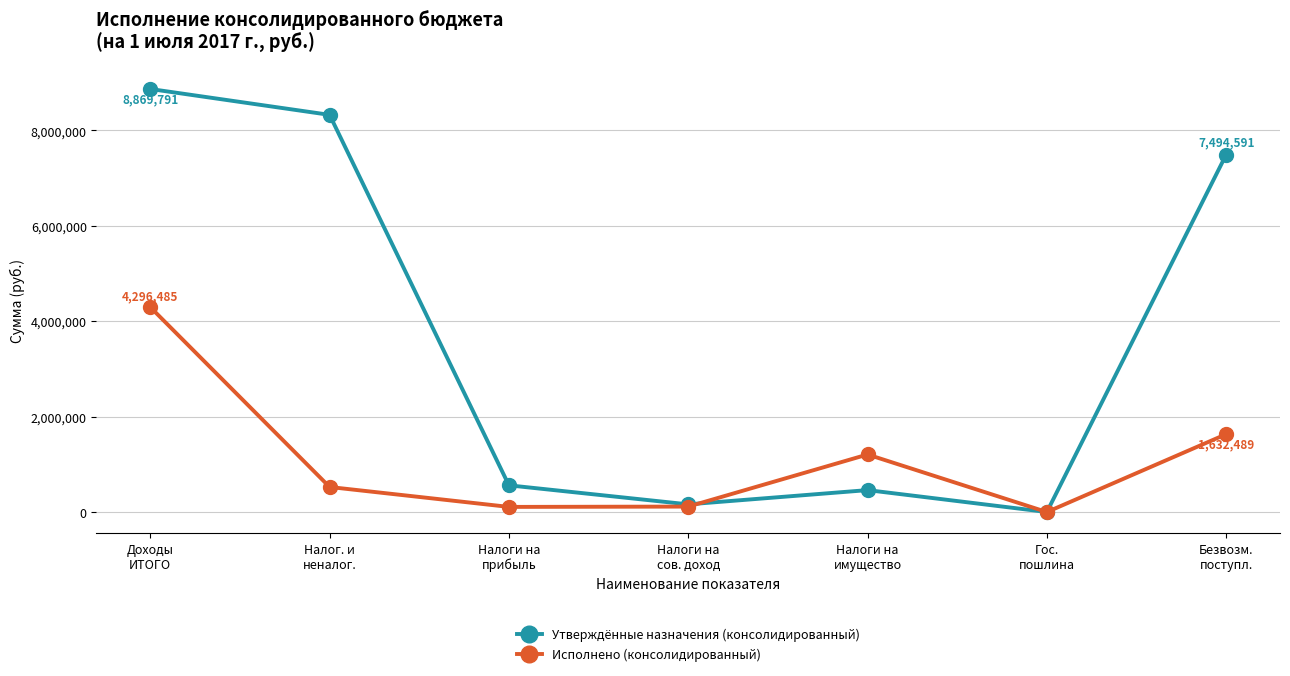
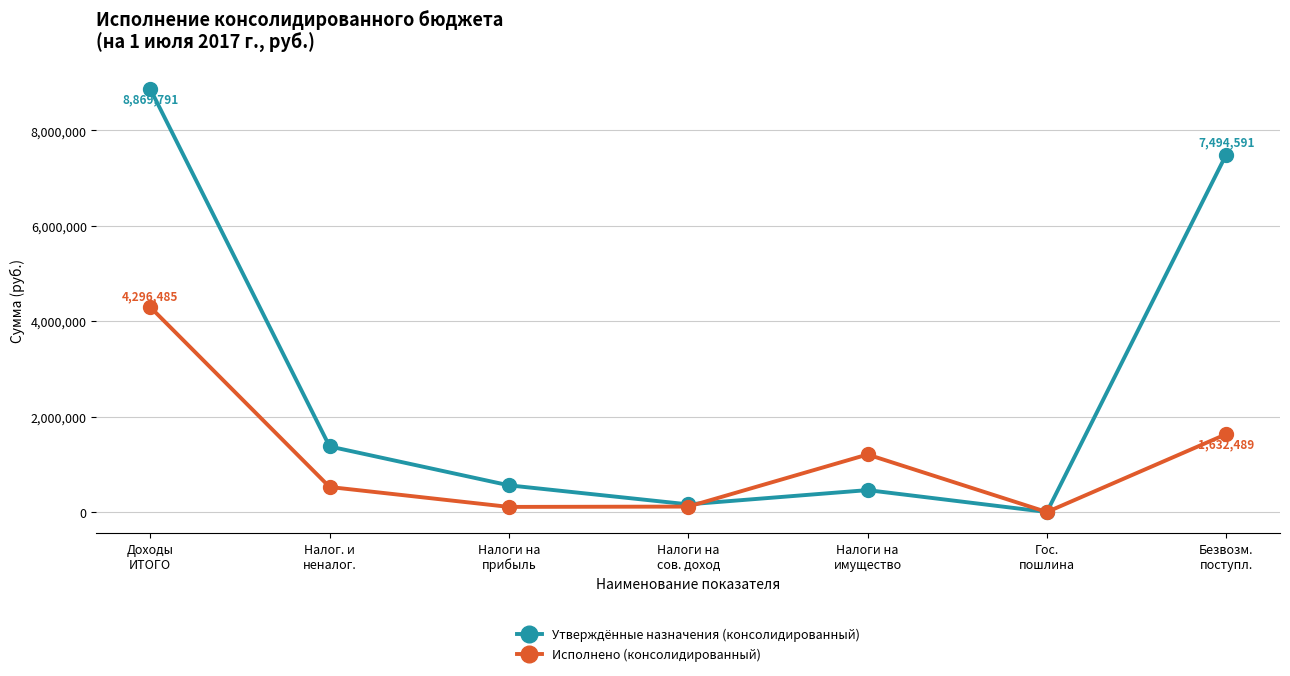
Утверждённые назначения (консолидированный), Налог. и неналог.: 8,300,000 -> 1,400,000
